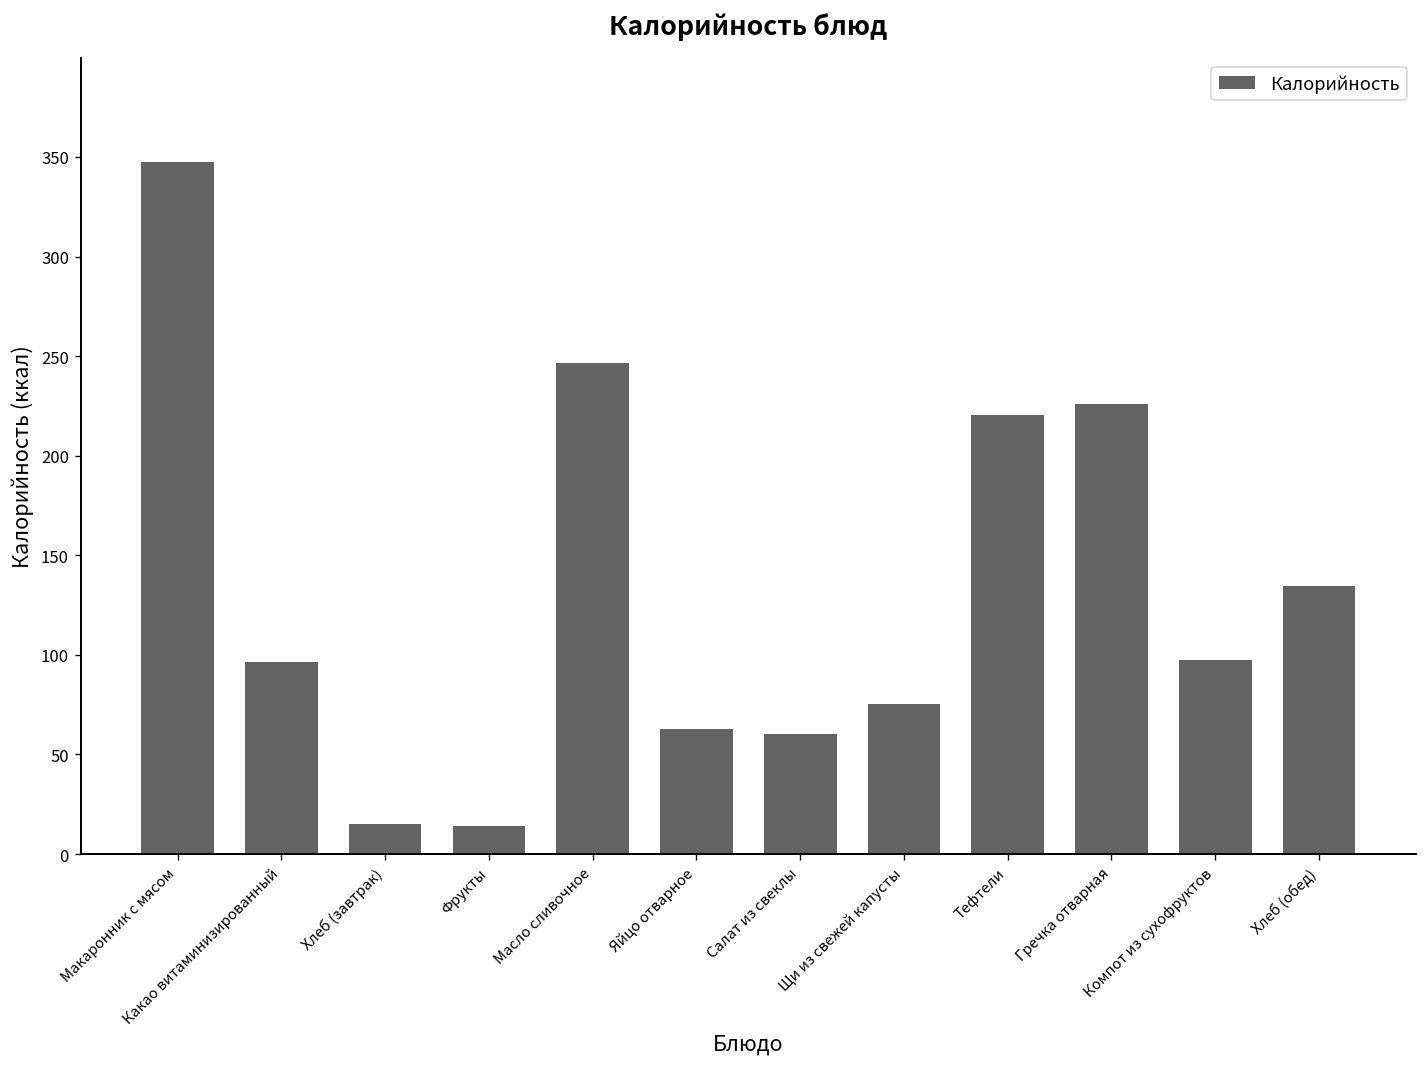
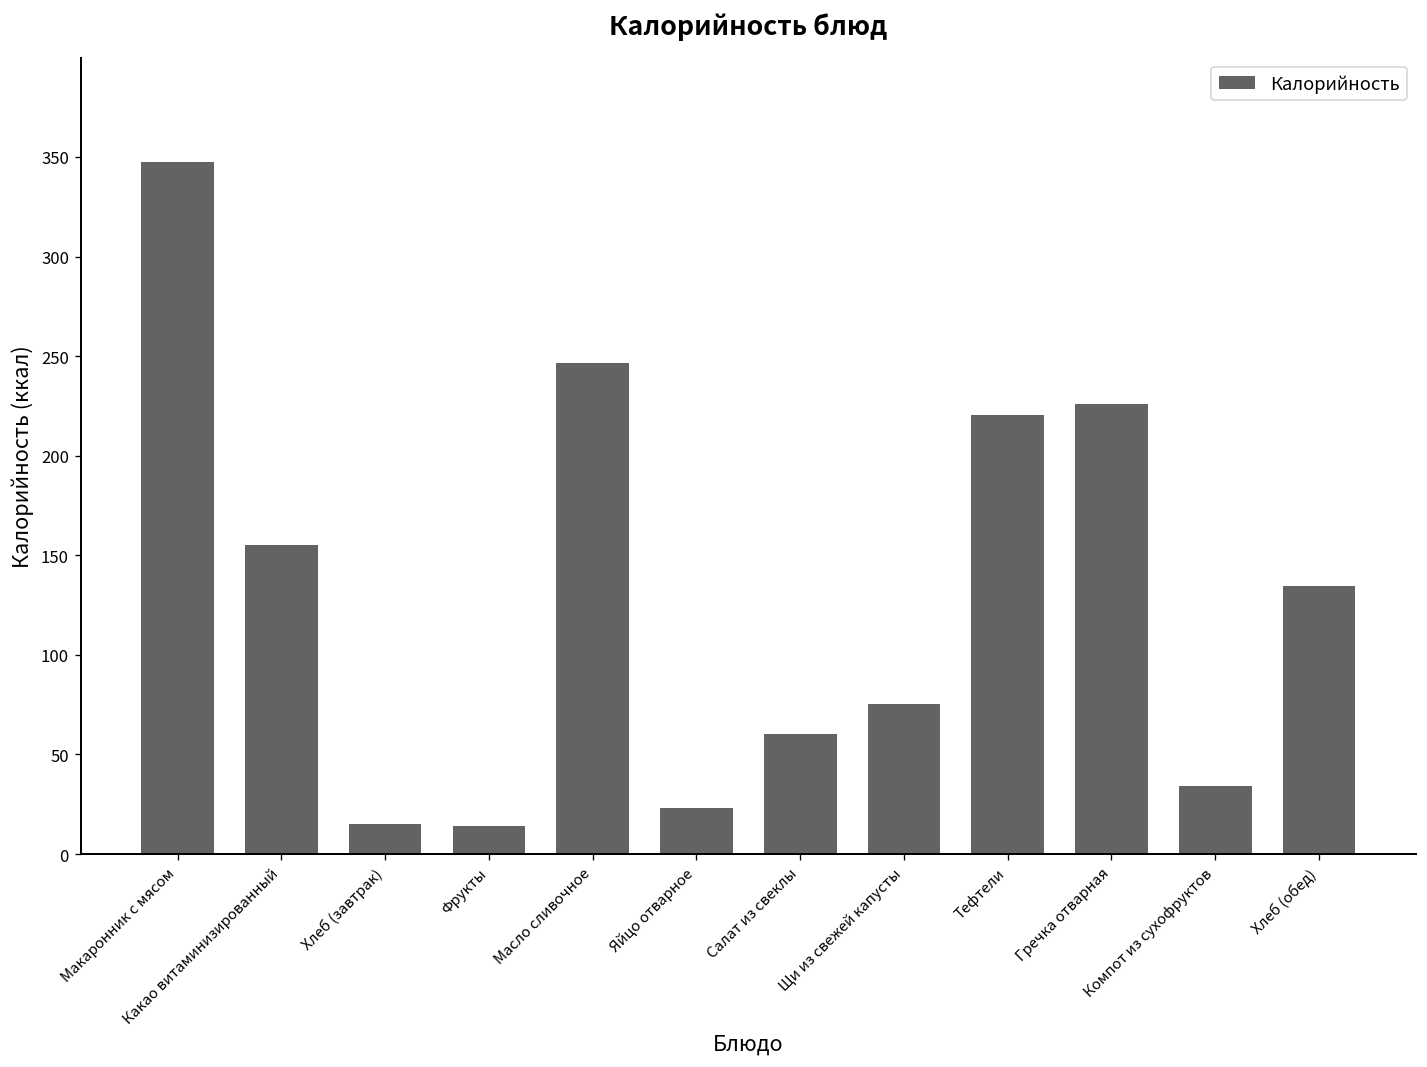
Какао витаминизированный: 97 -> 155
Яйцо отварное: 63 -> 23
Компот из сухофруктов: 97 -> 34
